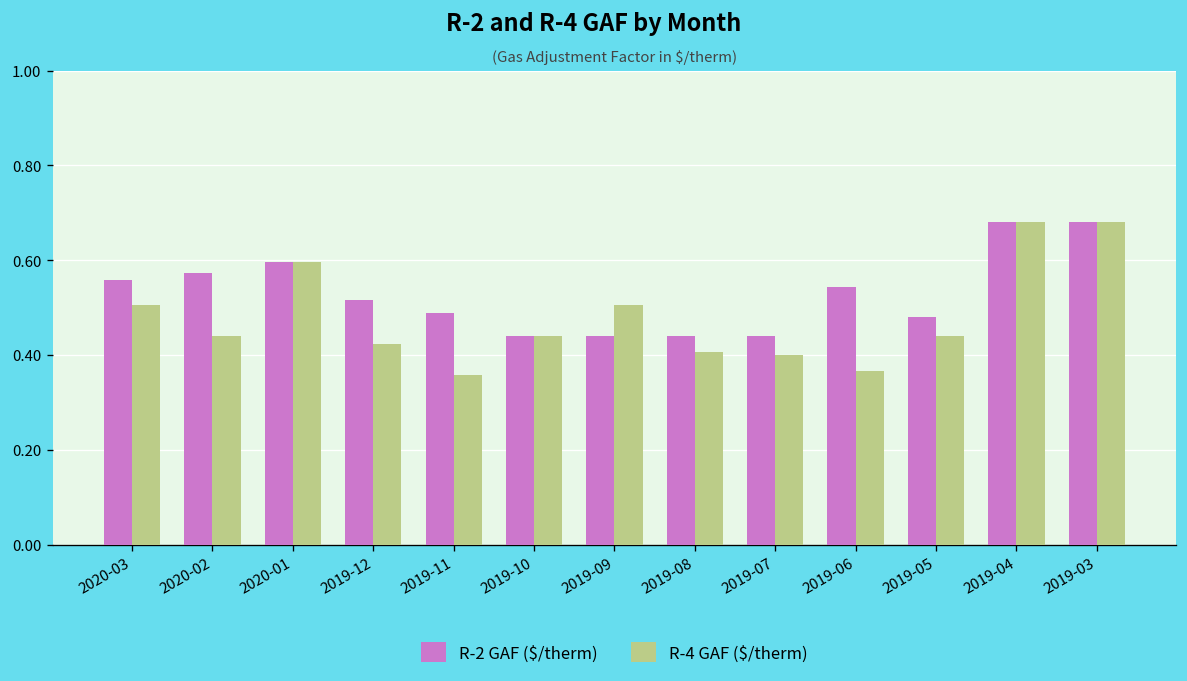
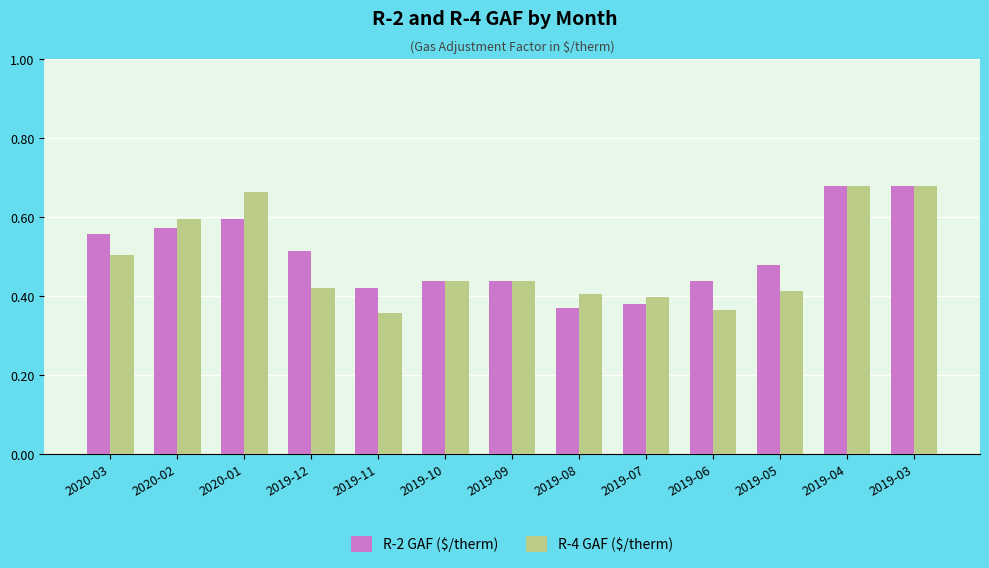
R-4 GAF ($/therm), 2020-02: 0.44 -> 0.60
R-4 GAF ($/therm), 2020-01: 0.60 -> 0.67
R-2 GAF ($/therm), 2019-11: 0.49 -> 0.42
R-4 GAF ($/therm), 2019-09: 0.50 -> 0.44
R-2 GAF ($/therm), 2019-08: 0.44 -> 0.37
R-2 GAF ($/therm), 2019-07: 0.44 -> 0.38
R-2 GAF ($/therm), 2019-06: 0.54 -> 0.44
R-4 GAF ($/therm), 2019-05: 0.44 -> 0.41
